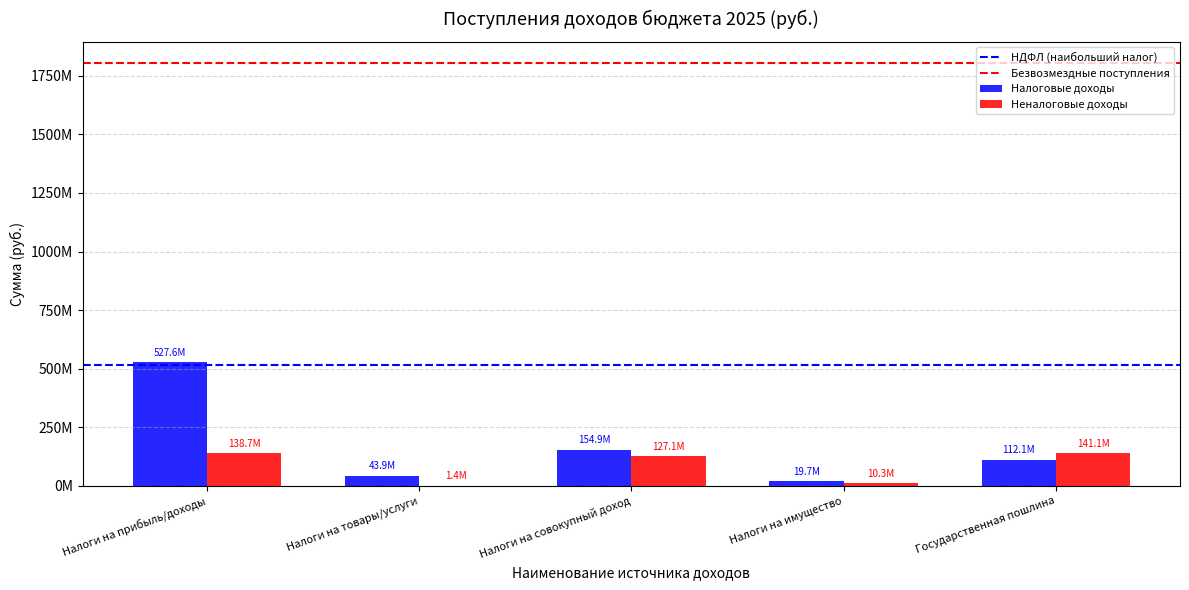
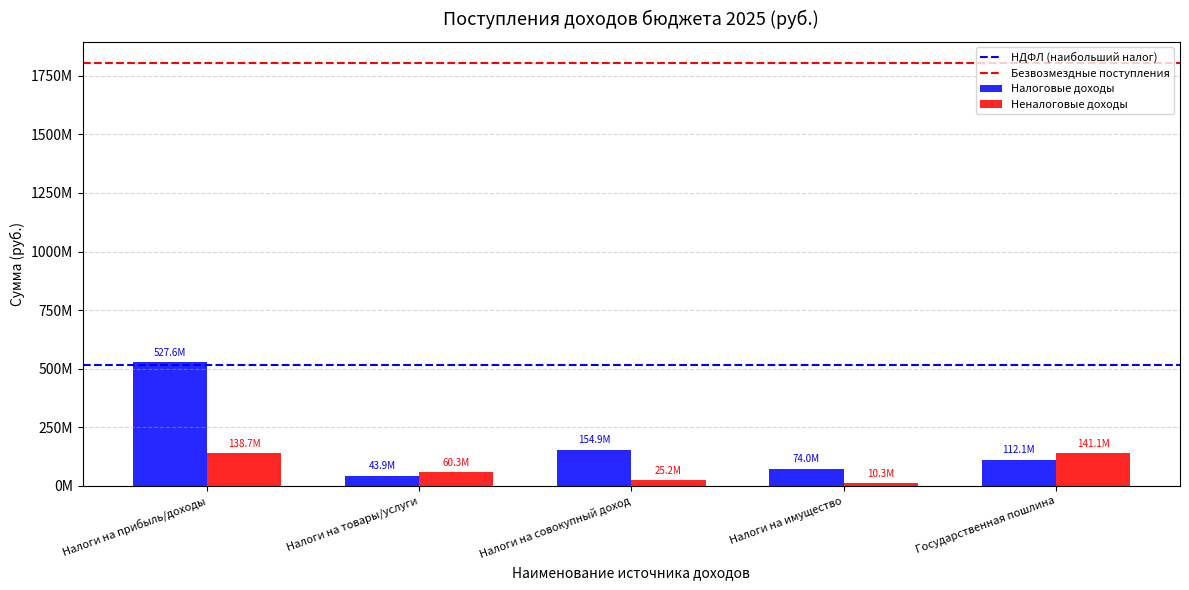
Неналоговые доходы, Налоги на товары/услуги: 1.4M -> 60.3M
Неналоговые доходы, Налоги на совокупный доход: 127.1M -> 25.2M
Налоговые доходы, Налоги на имущество: 19.7M -> 74.0M
